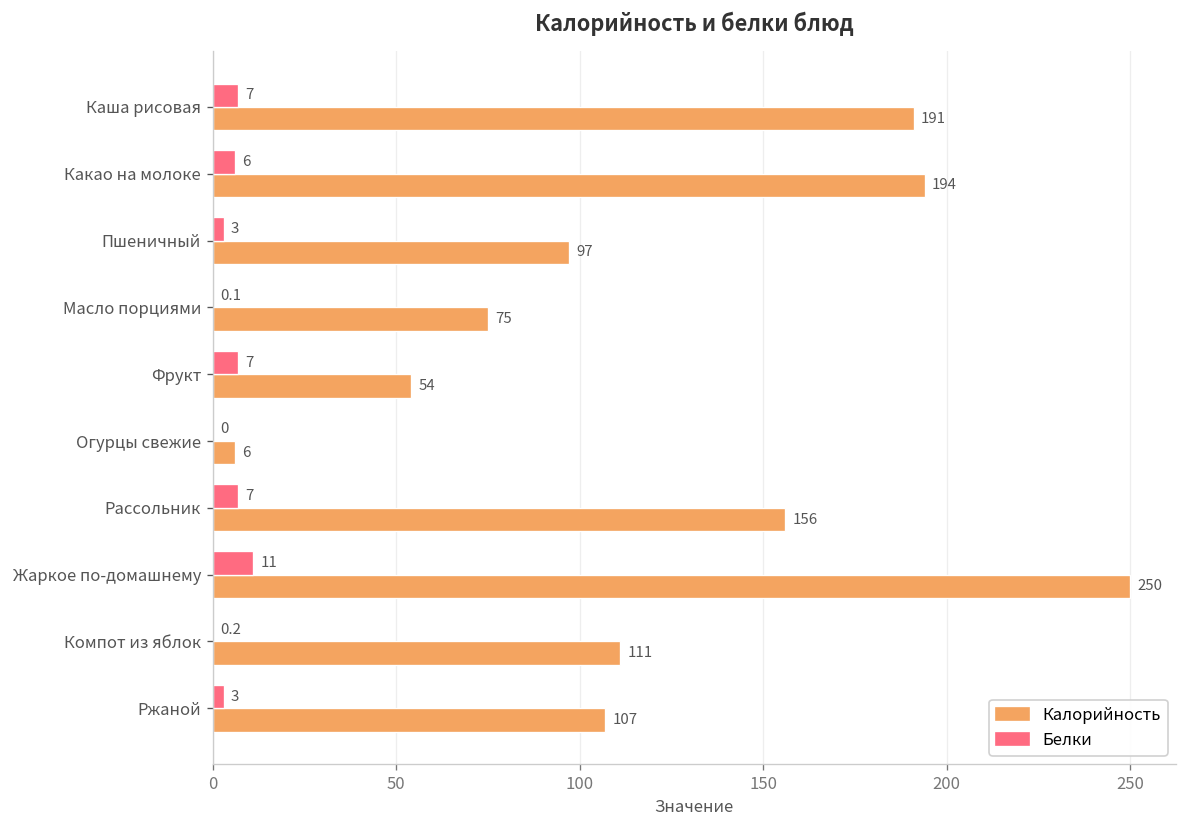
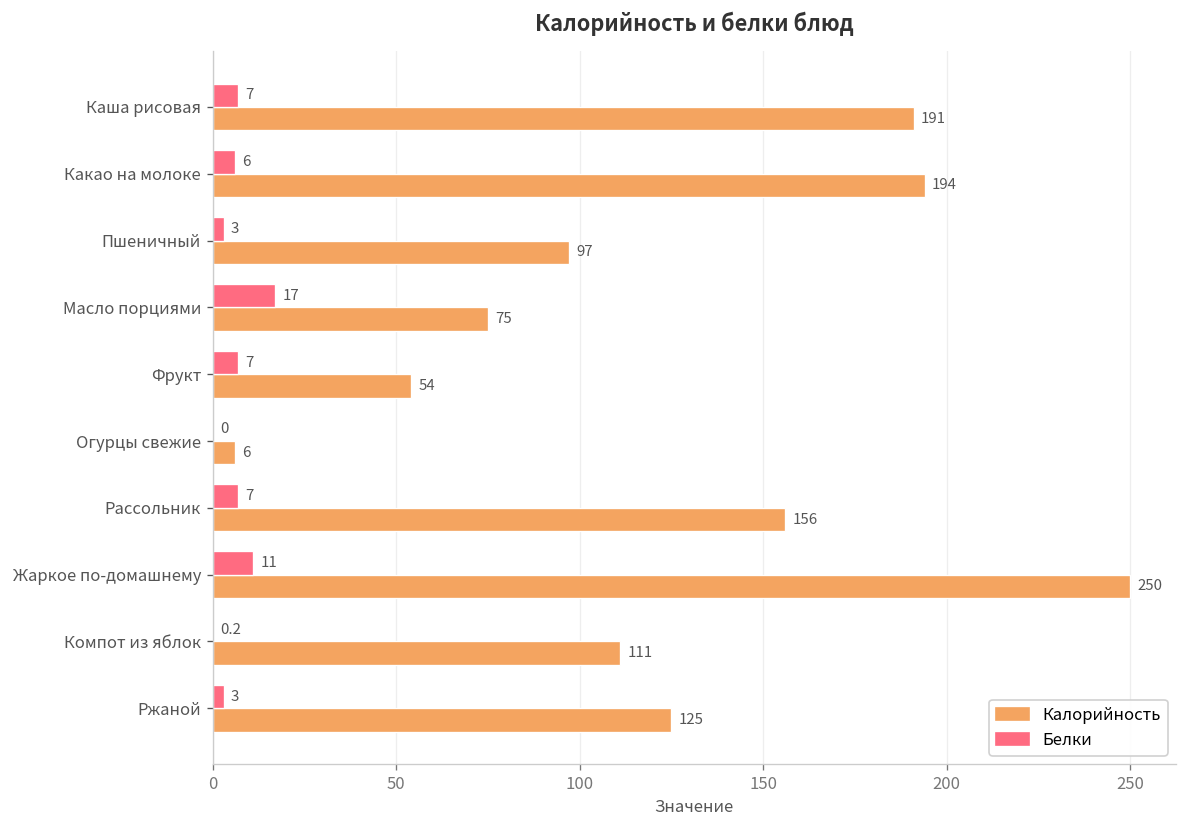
Белки, Масло порциями: 0.1 -> 17
Калорийность, Ржаной: 107 -> 125
